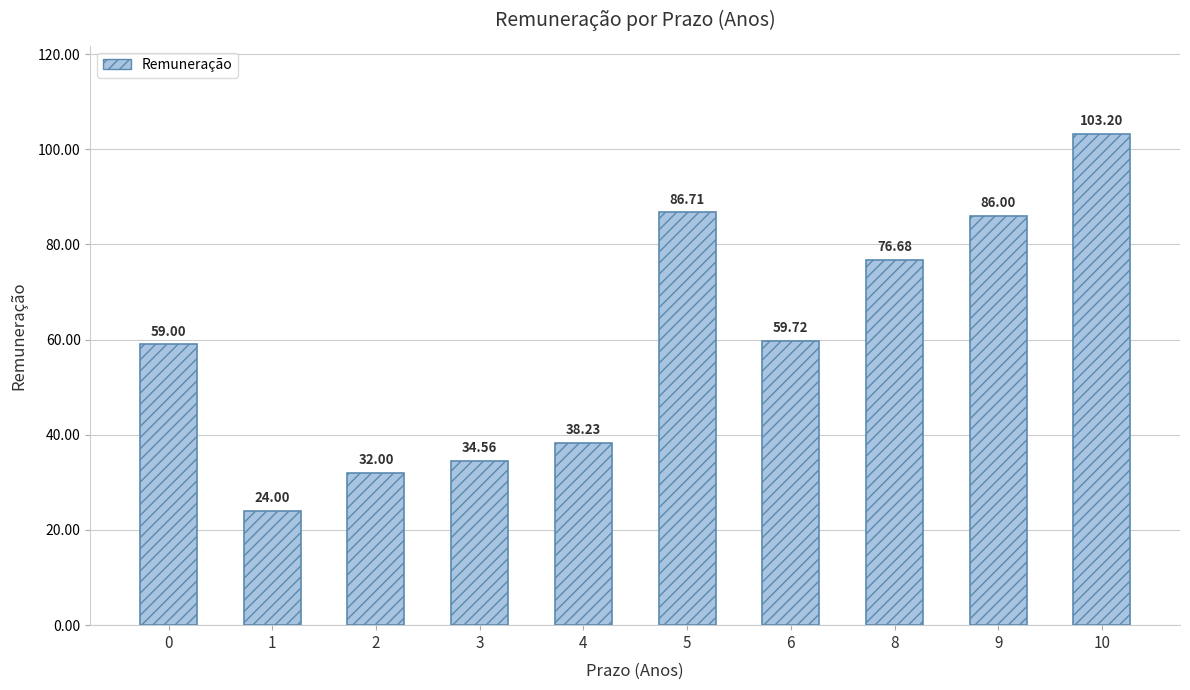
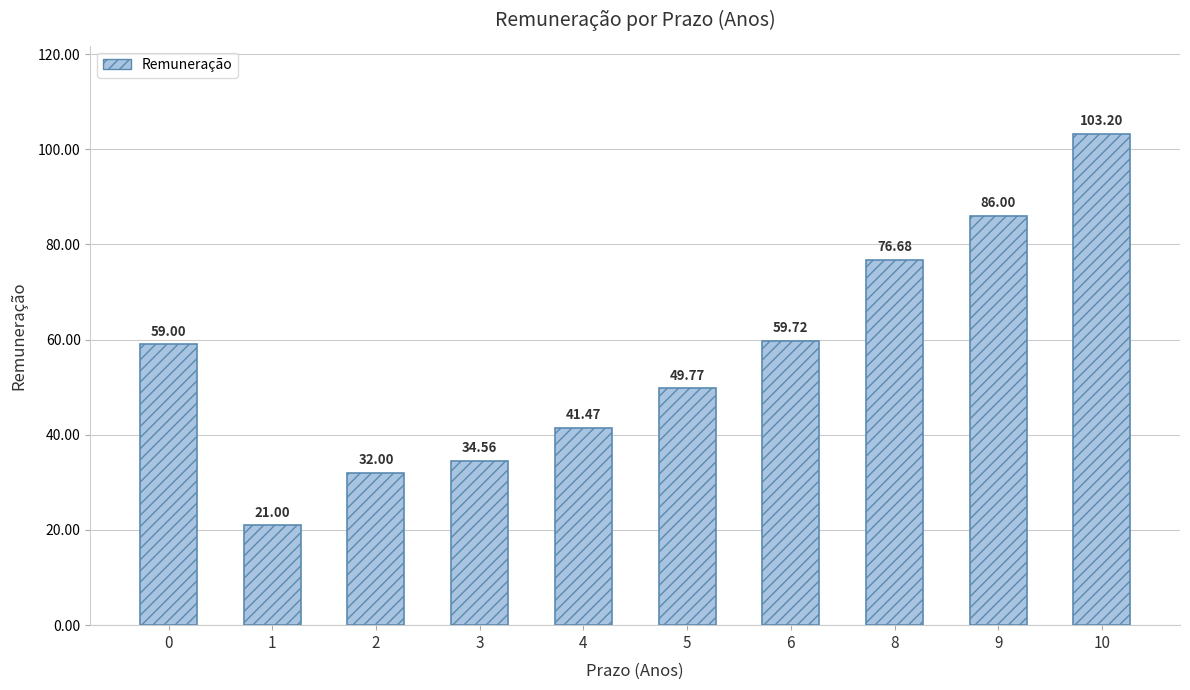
1: 24.00 -> 21.00
4: 38.23 -> 41.47
5: 86.71 -> 49.77
